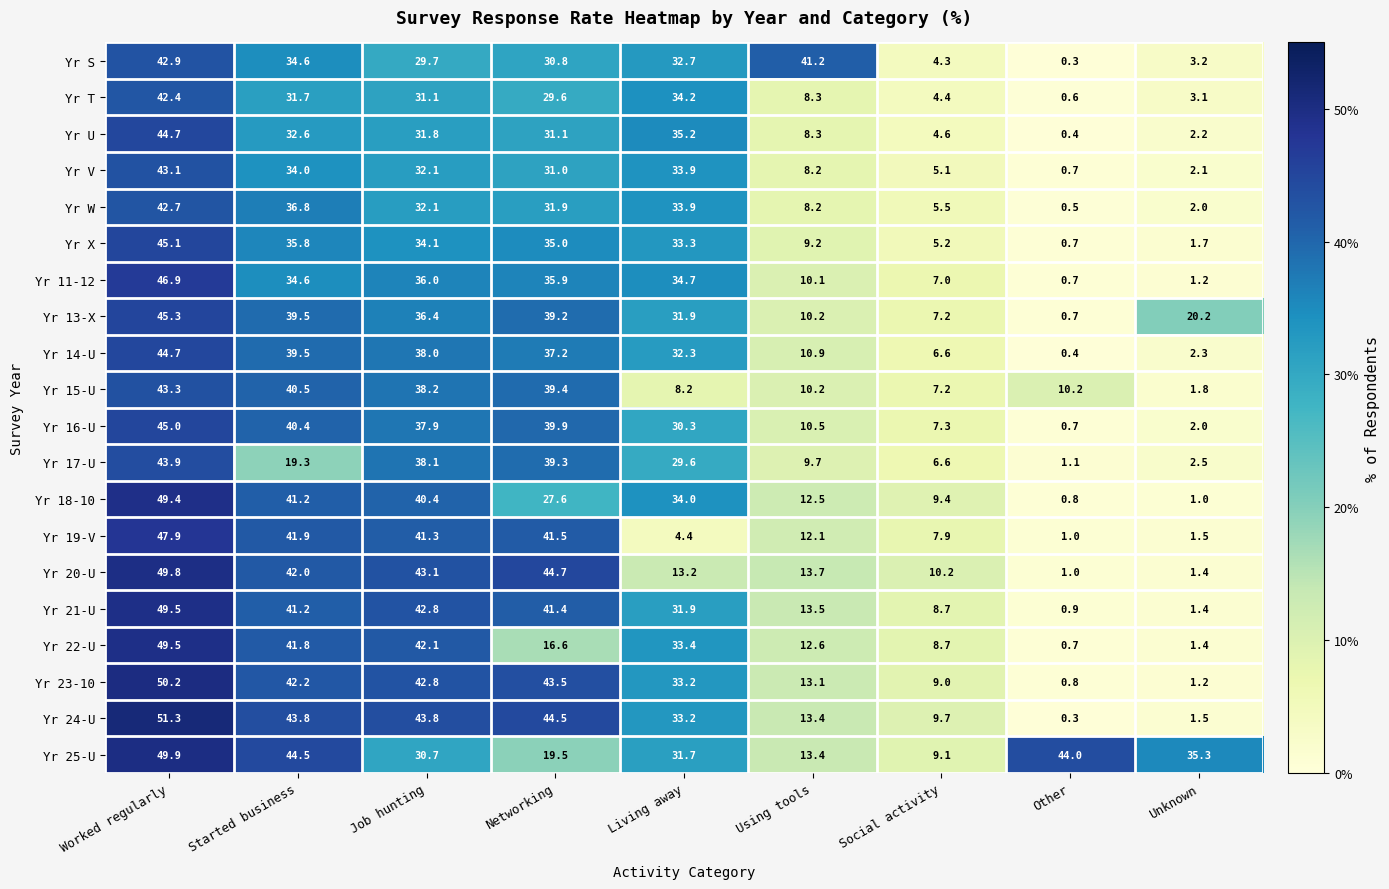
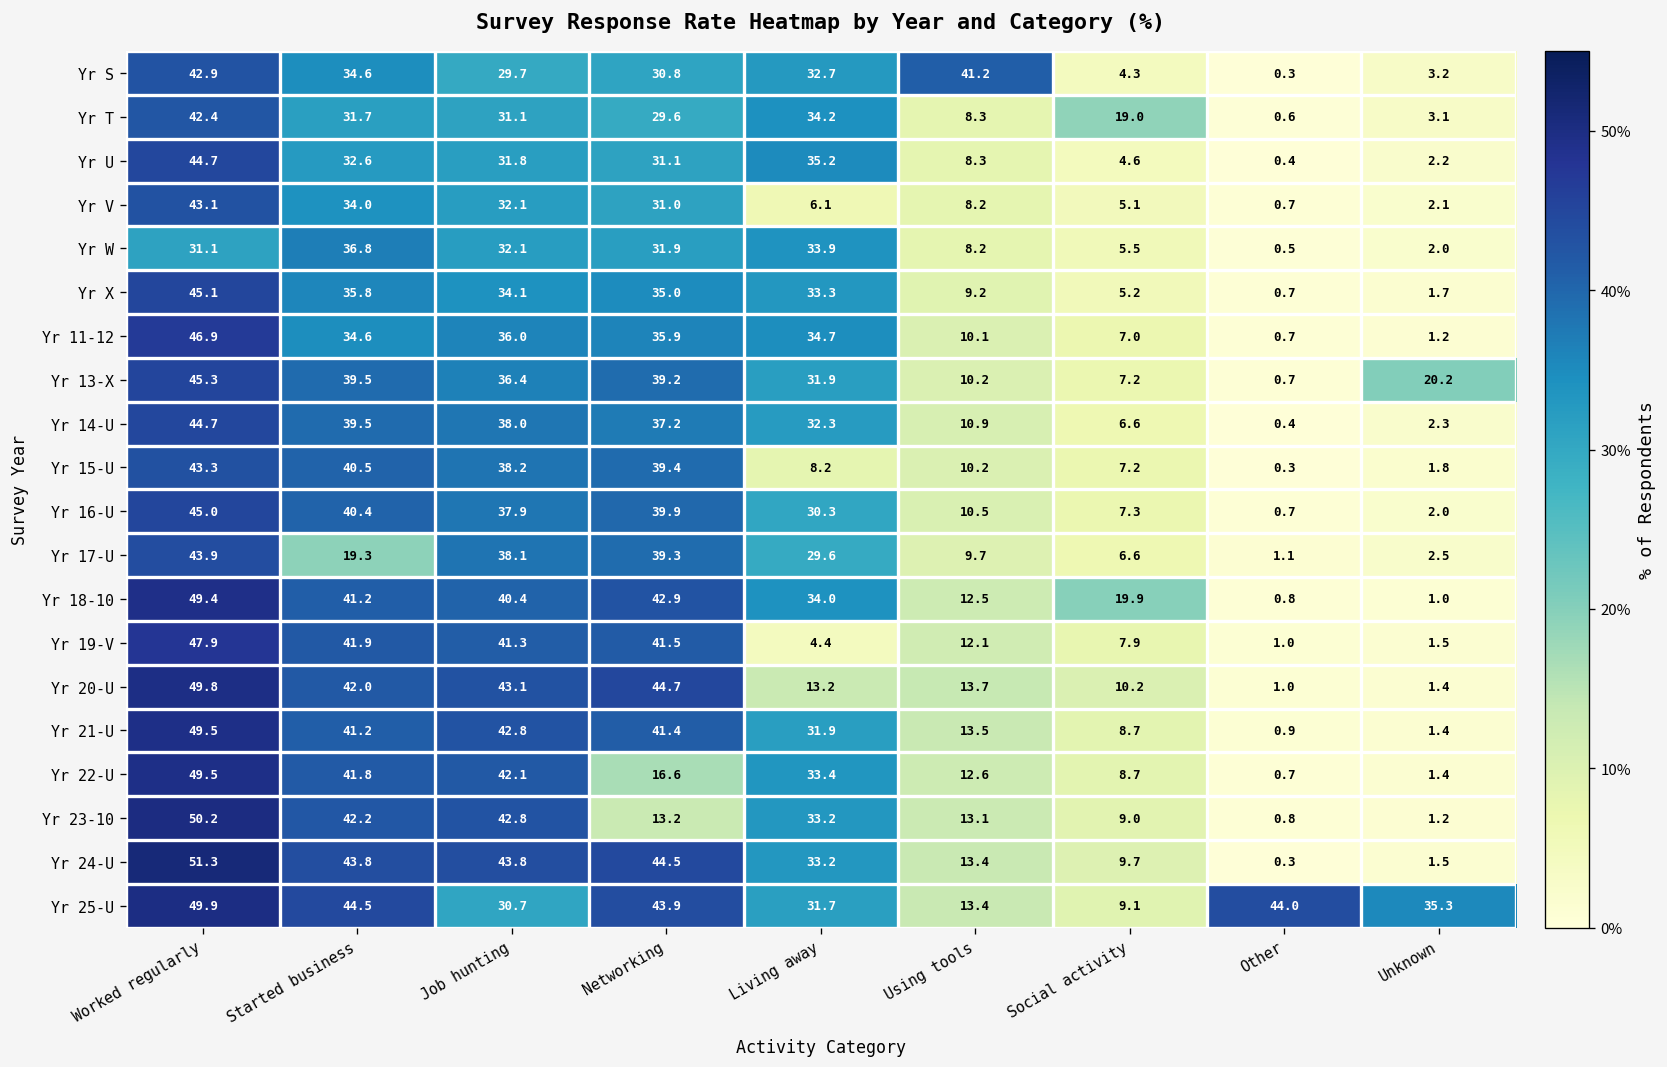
Yr T, Social activity: 4.4 -> 19.0
Yr V, Living away: 33.9 -> 6.1
Yr W, Worked regularly: 42.7 -> 31.1
Yr 15-U, Other: 10.2 -> 0.3
Yr 18-10, Networking: 27.6 -> 42.9
Yr 18-10, Social activity: 9.4 -> 19.9
Yr 23-10, Networking: 43.5 -> 13.2
Yr 25-U, Networking: 19.5 -> 43.9
